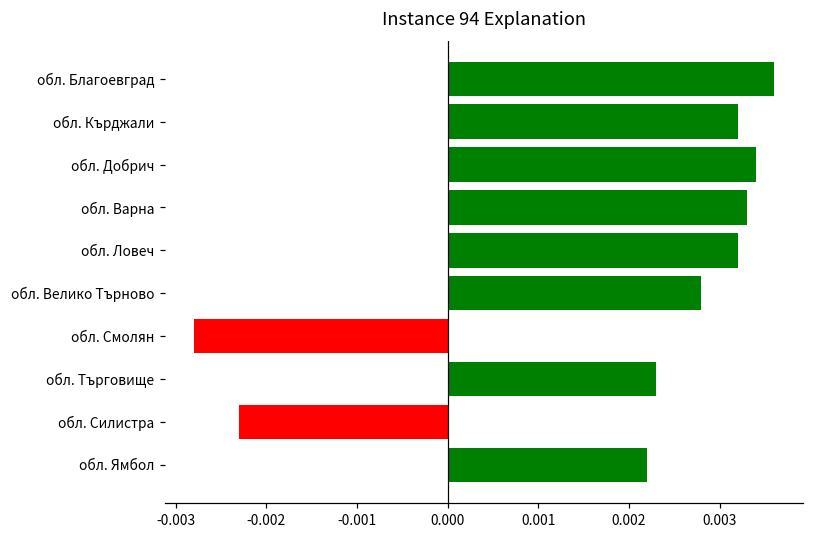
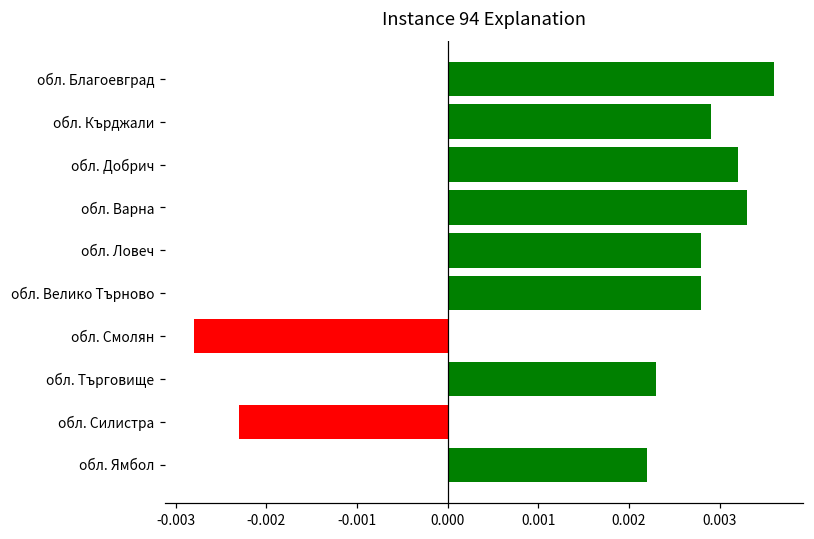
обл. Кърджали: 0.0032 -> 0.0029
обл. Добрич: 0.0034 -> 0.0032
обл. Ловеч: 0.0032 -> 0.0028
